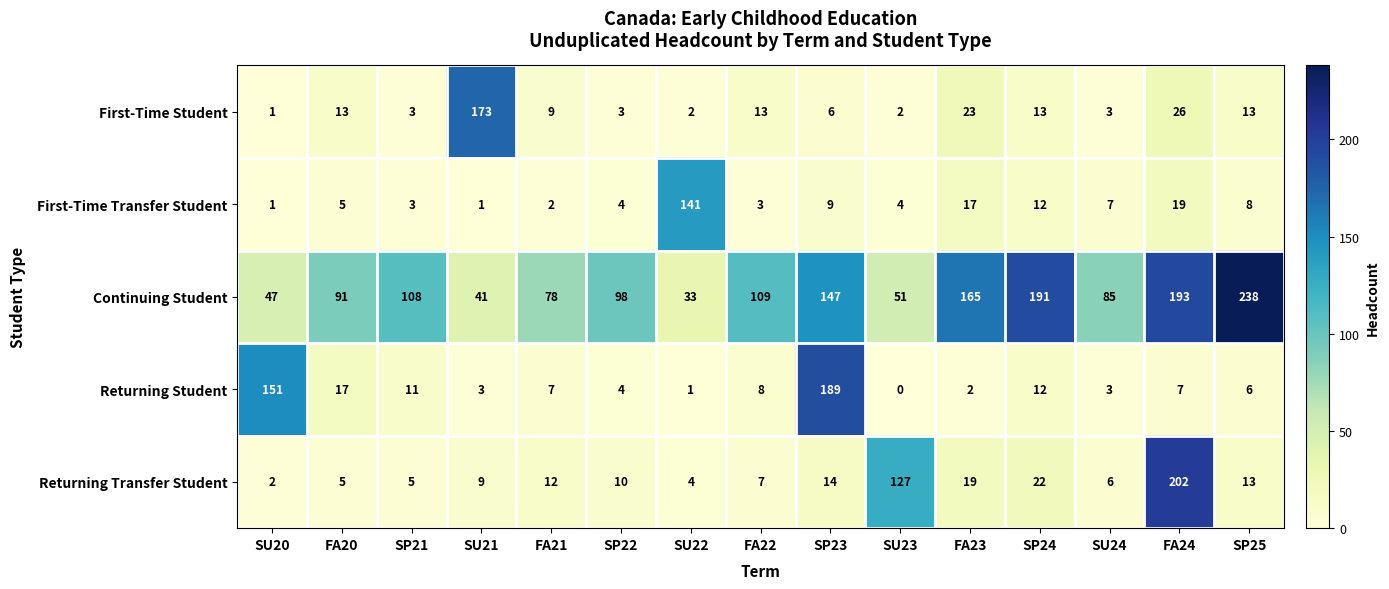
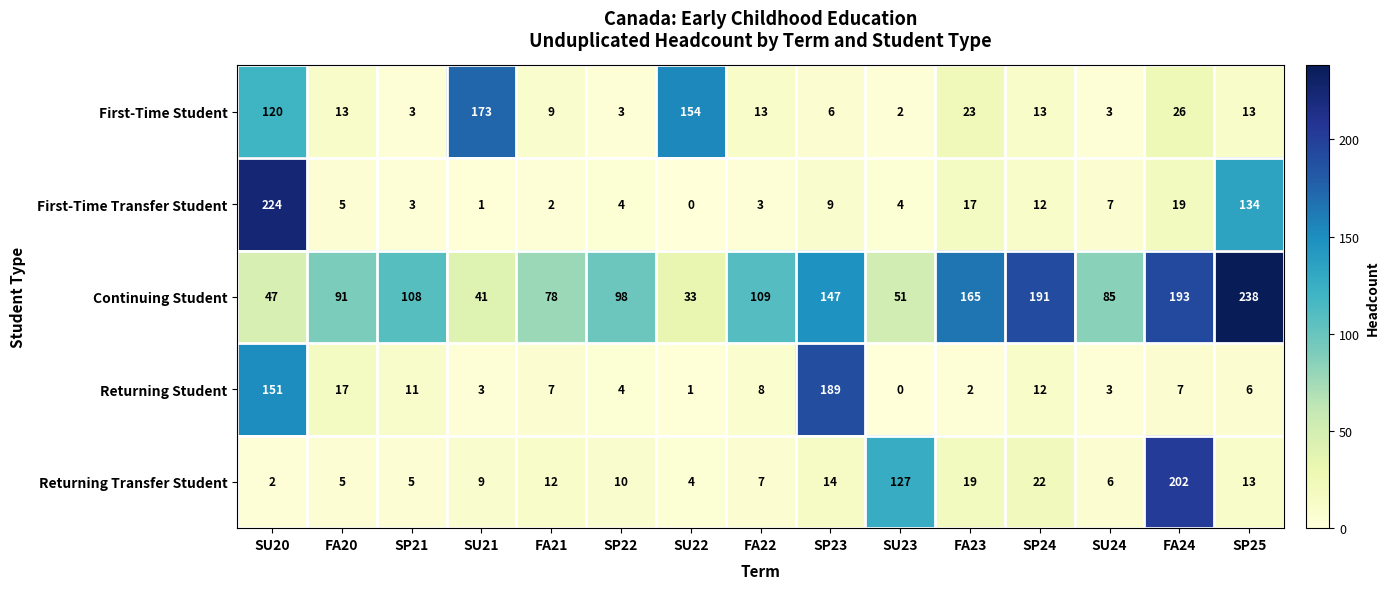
First-Time Student, SU20: 1 -> 120
First-Time Student, SU22: 2 -> 154
First-Time Transfer Student, SU20: 1 -> 224
First-Time Transfer Student, SU22: 141 -> 0
First-Time Transfer Student, SP25: 8 -> 134
